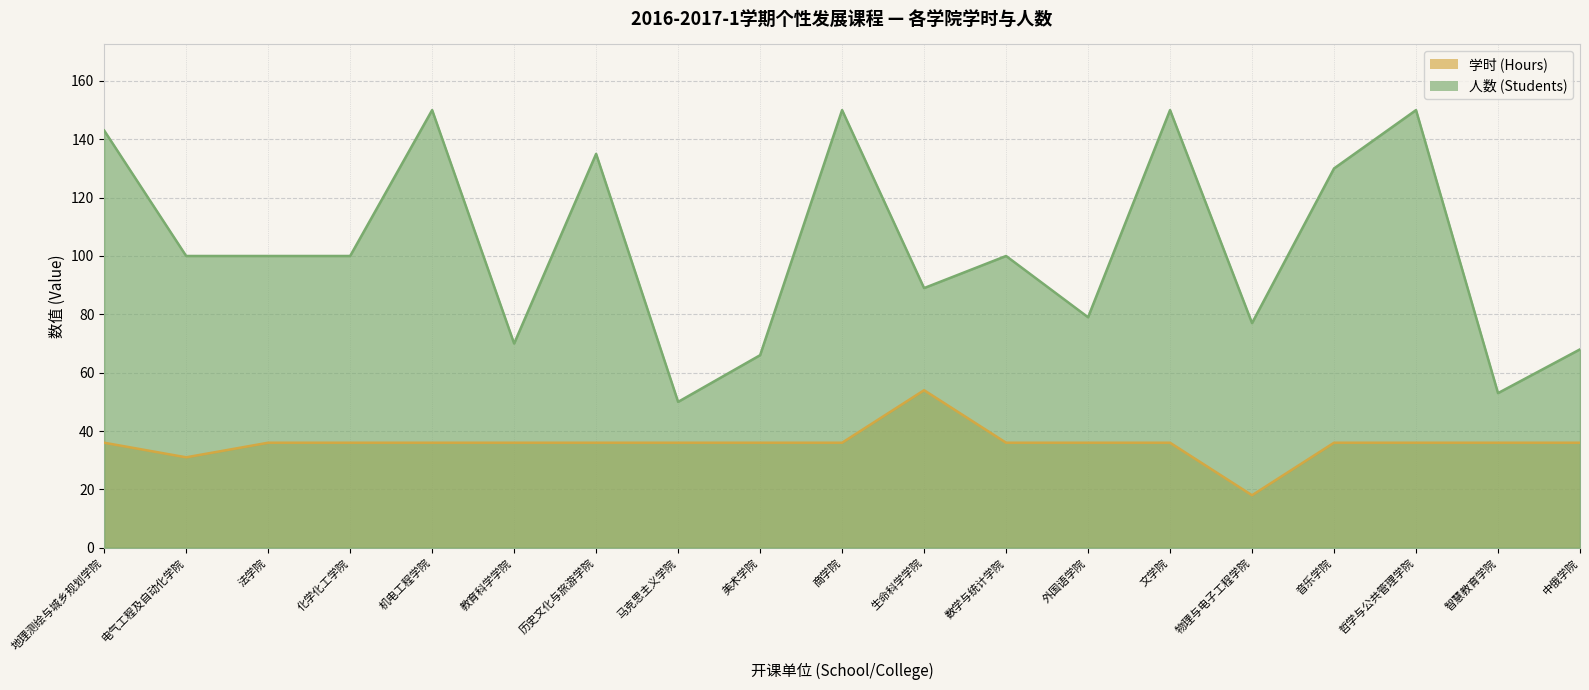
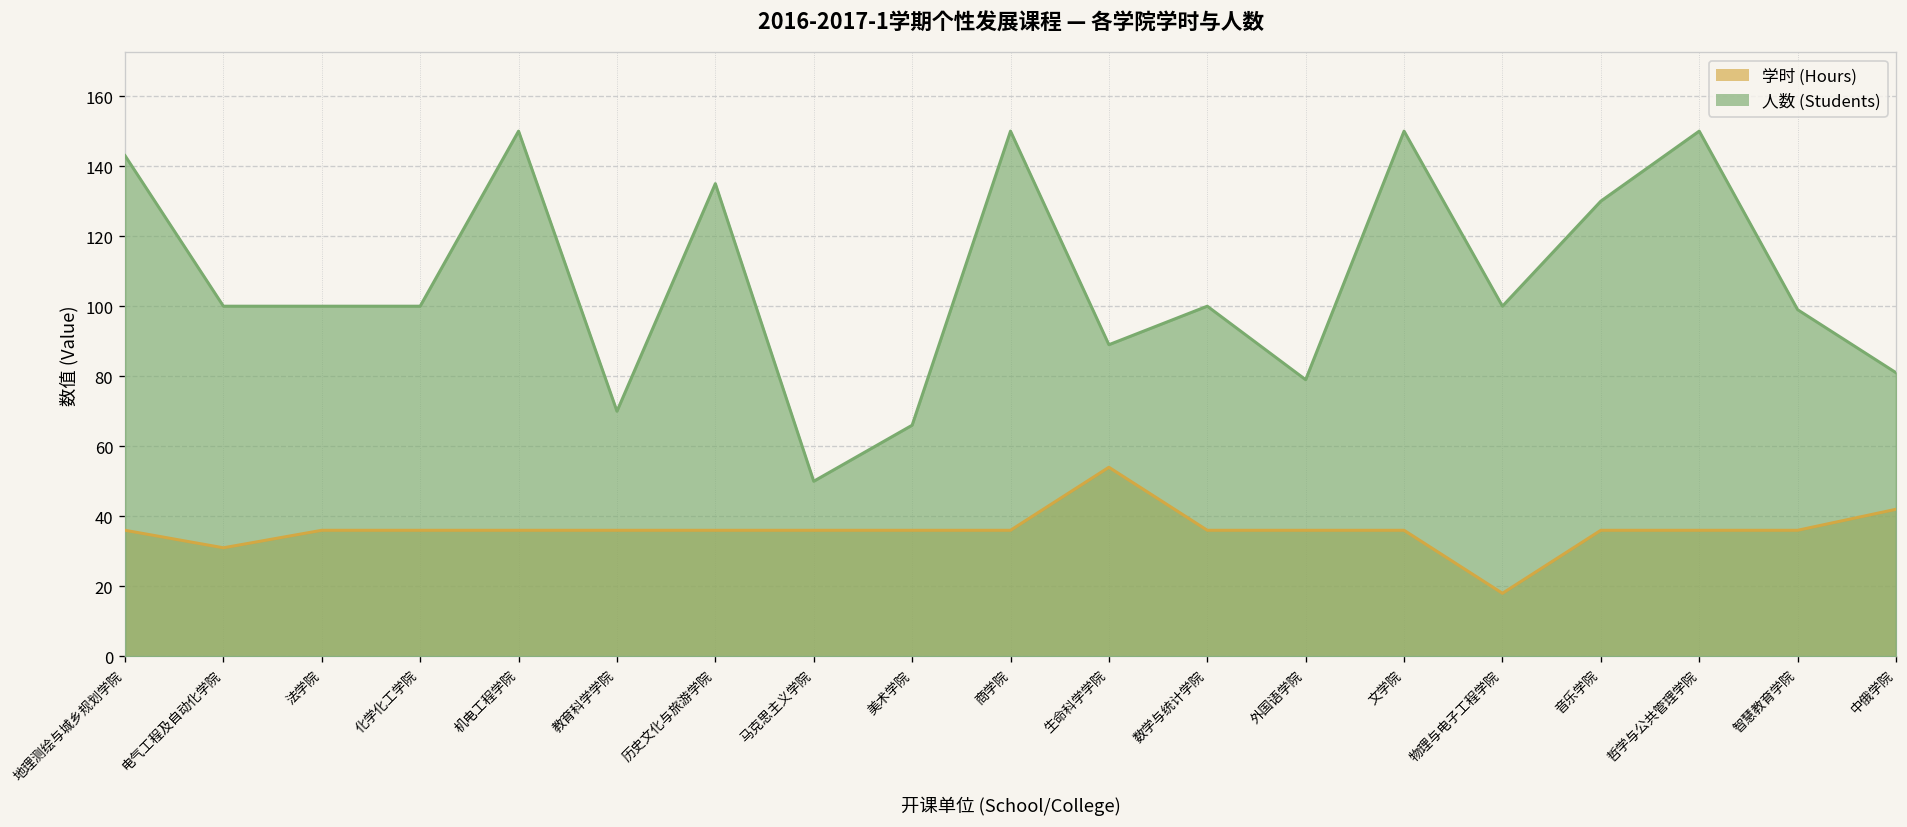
人数 (Students), 物理与电子工程学院: 77 -> 100
人数 (Students), 智慧教育学院: 53 -> 99
学时 (Hours), 中俄学院: 36 -> 42
人数 (Students), 中俄学院: 68 -> 81
